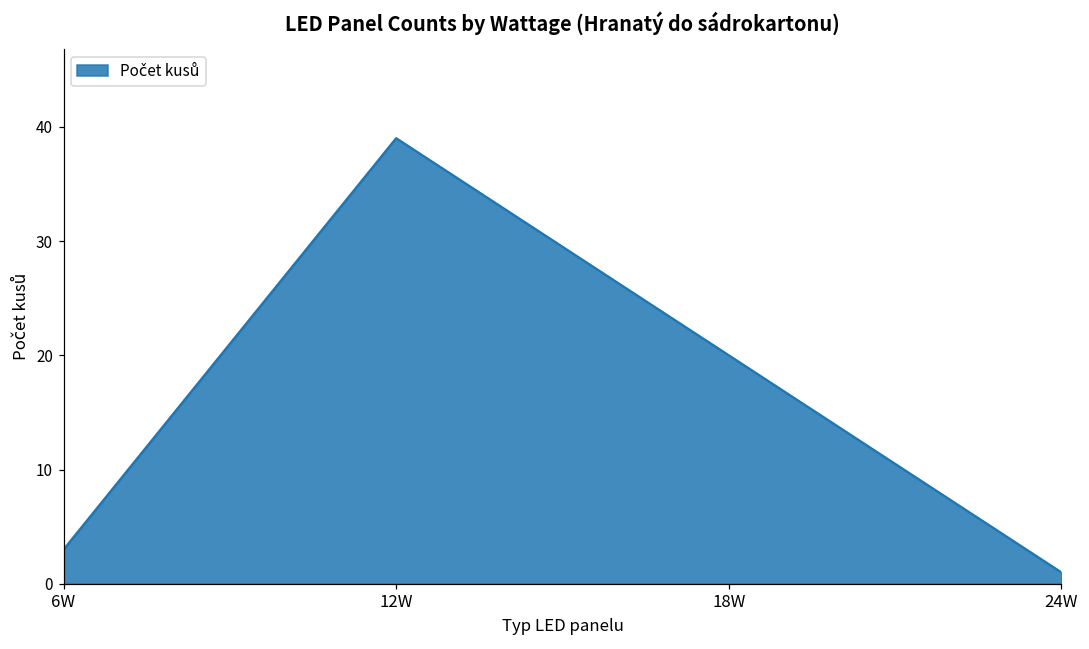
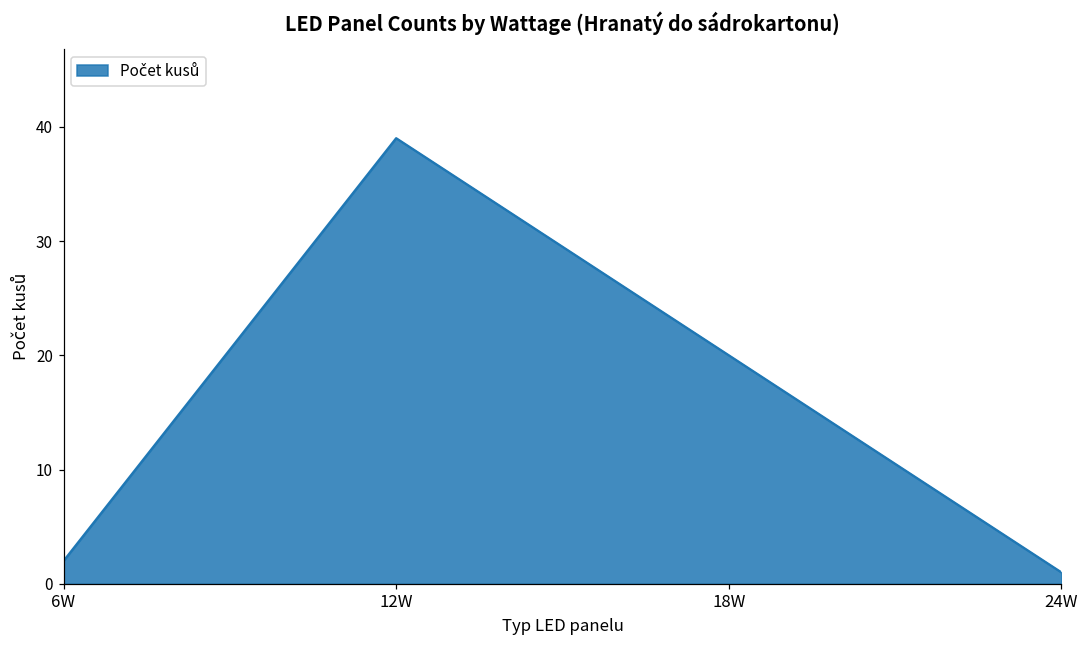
6W: 3 -> 2
